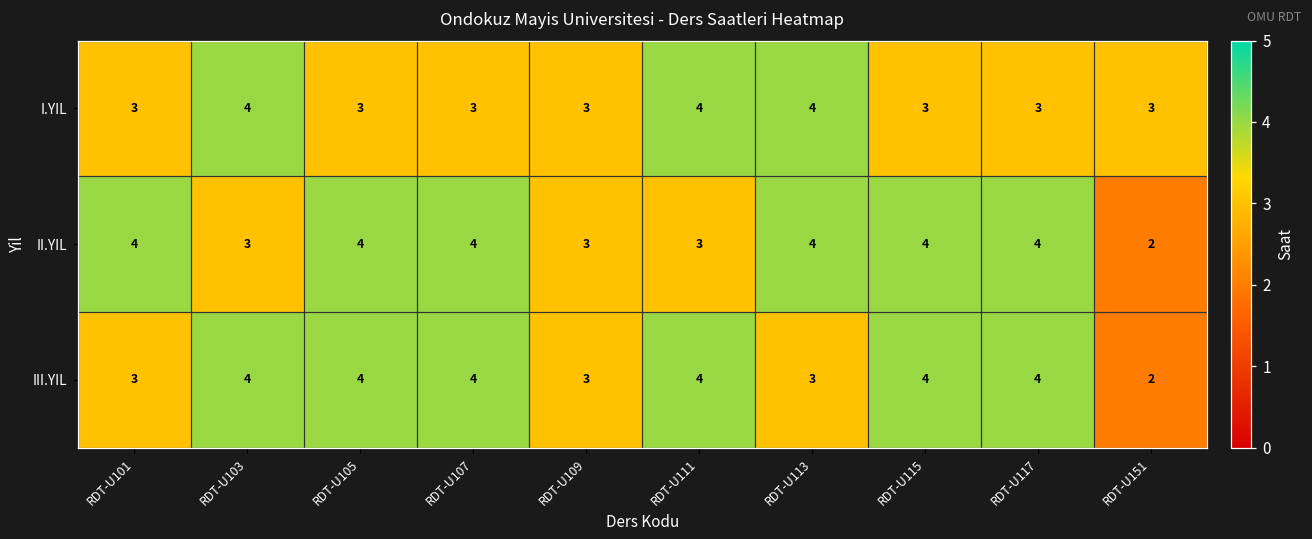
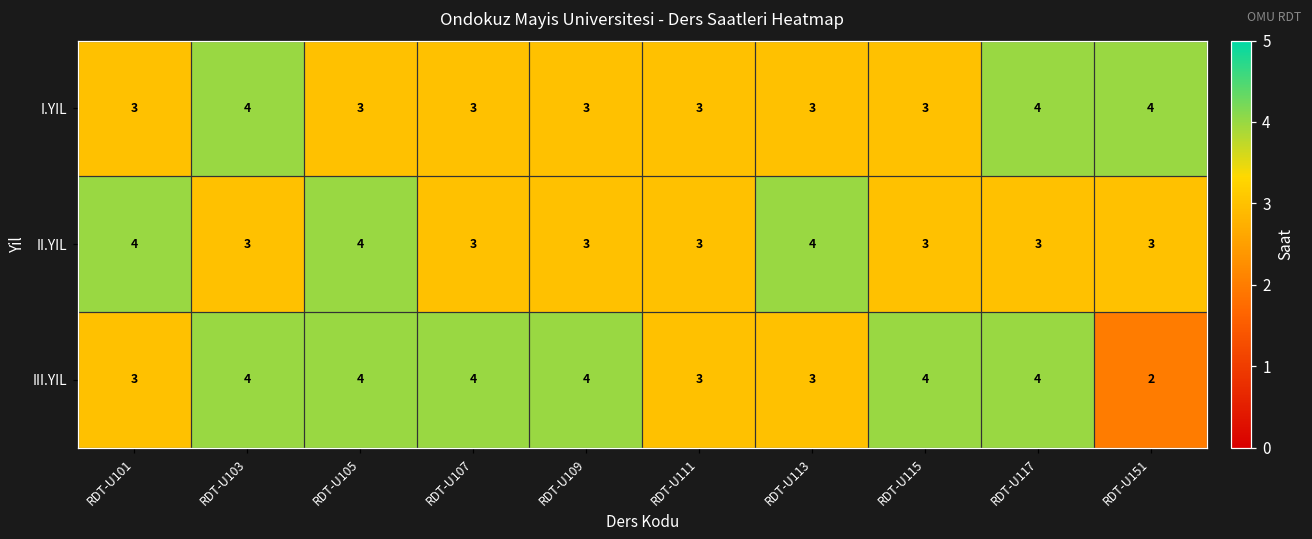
I.YIL, RDT-U111: 4 -> 3
I.YIL, RDT-U113: 4 -> 3
I.YIL, RDT-U117: 3 -> 4
I.YIL, RDT-U151: 3 -> 4
II.YIL, RDT-U107: 4 -> 3
II.YIL, RDT-U115: 4 -> 3
II.YIL, RDT-U117: 4 -> 3
II.YIL, RDT-U151: 2 -> 3
III.YIL, RDT-U109: 3 -> 4
III.YIL, RDT-U111: 4 -> 3
